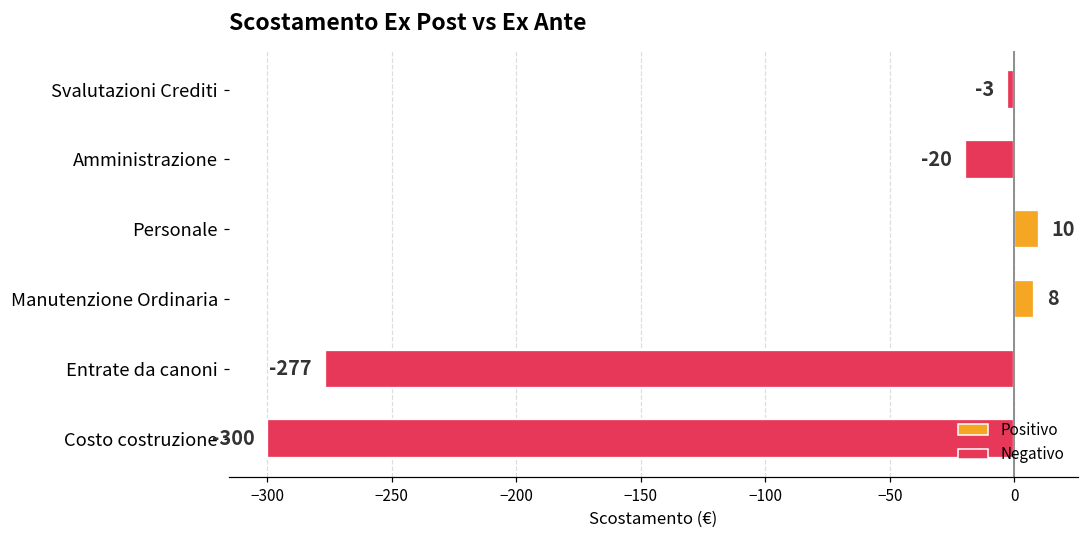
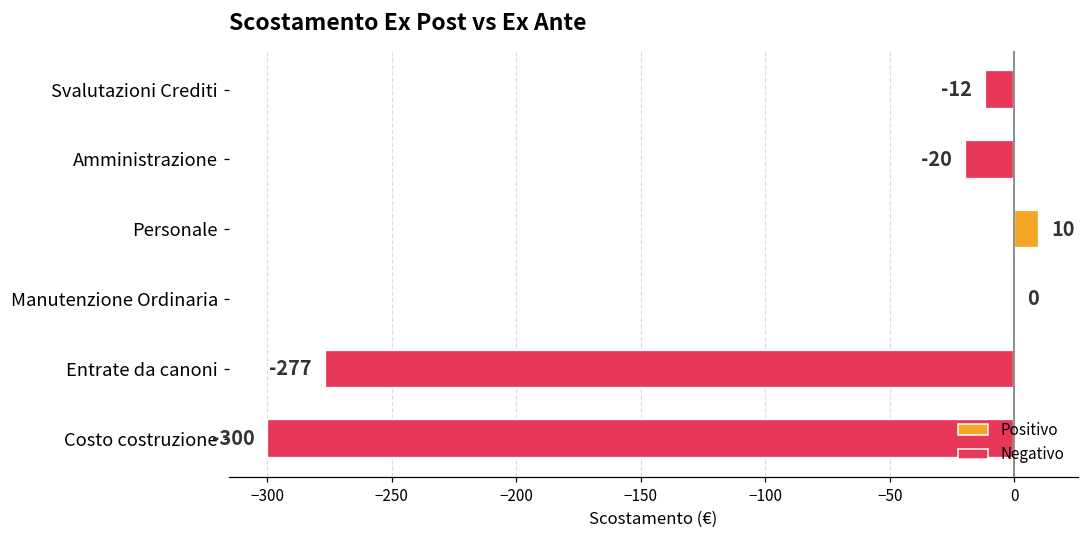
Svalutazioni Crediti: -3 -> -12
Manutenzione Ordinaria: 8 -> 0
